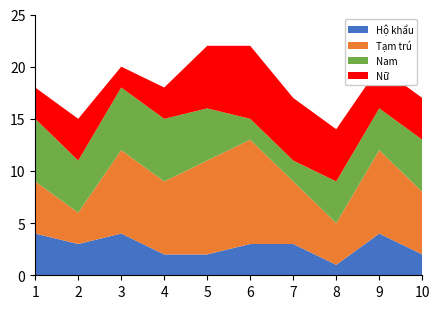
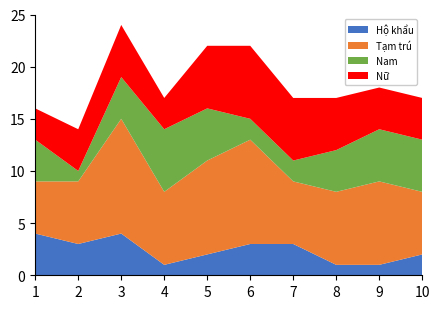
Nam, 1: 6 -> 4
Tạm trú, 2: 3 -> 6
Nam, 2: 5 -> 1
Tạm trú, 3: 8 -> 11
Nam, 3: 6 -> 4
Nữ, 3: 2 -> 5
Hộ khẩu, 4: 2 -> 1
Tạm trú, 8: 4 -> 7
Hộ khẩu, 9: 4 -> 1
Nam, 9: 4 -> 5
